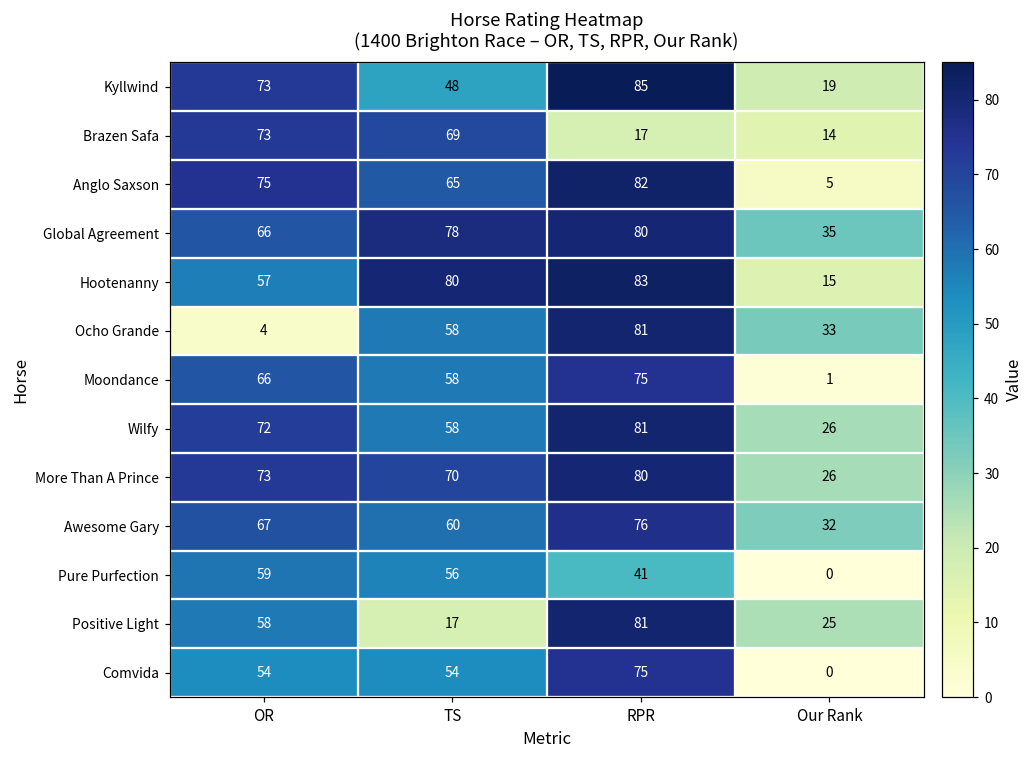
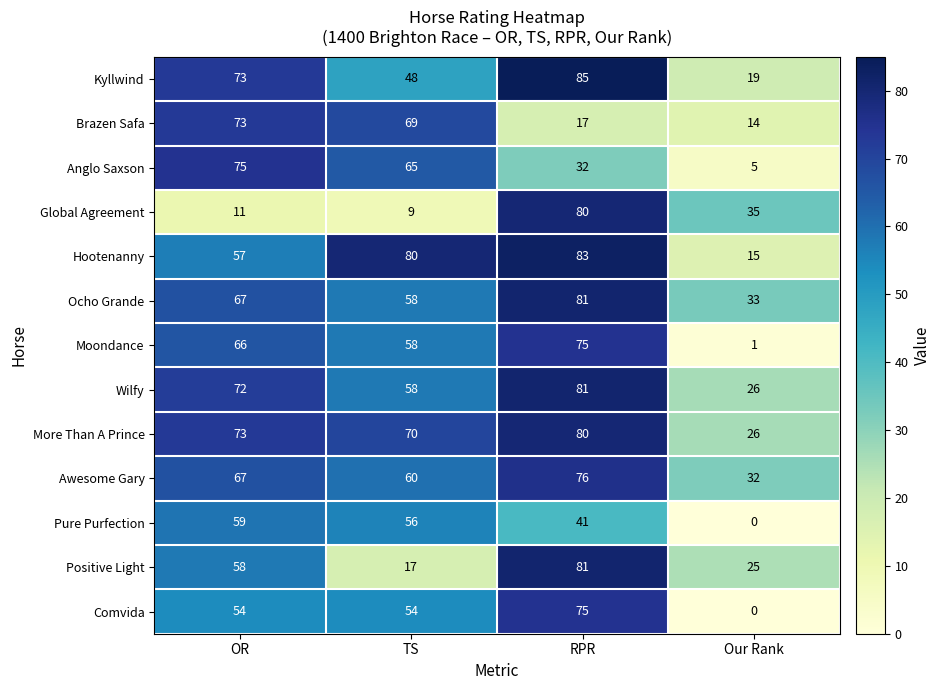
Anglo Saxson, RPR: 82 -> 32
Global Agreement, OR: 66 -> 11
Global Agreement, TS: 78 -> 9
Ocho Grande, OR: 4 -> 67
